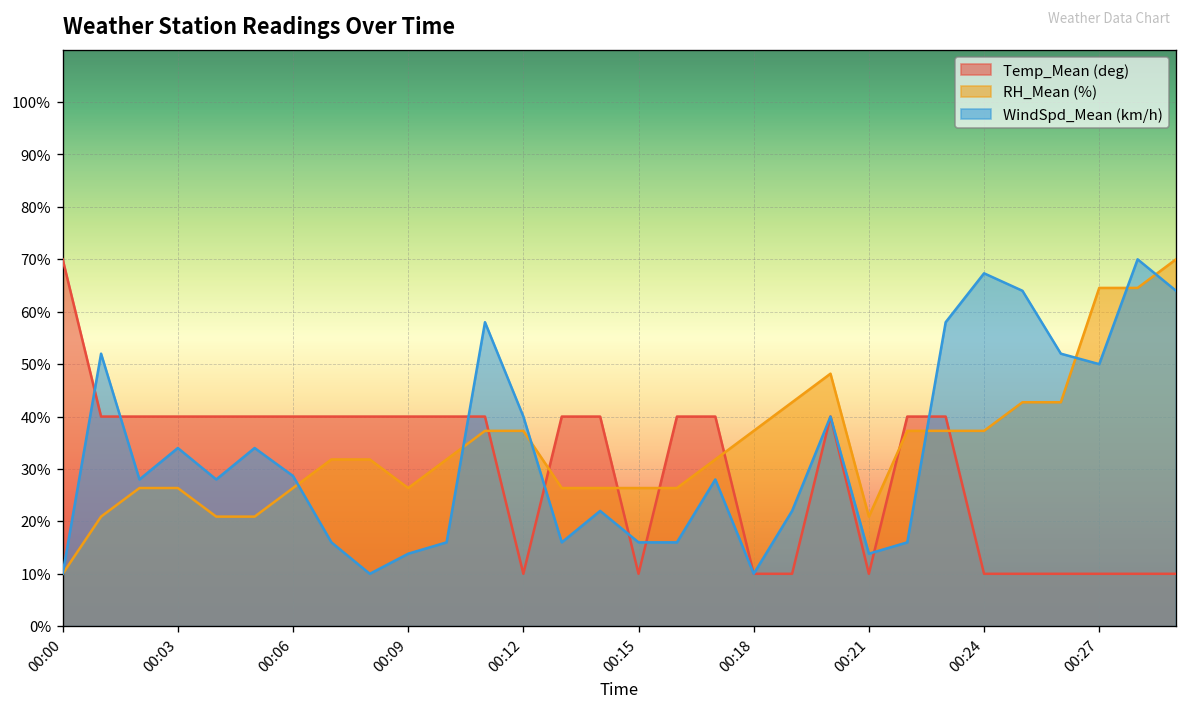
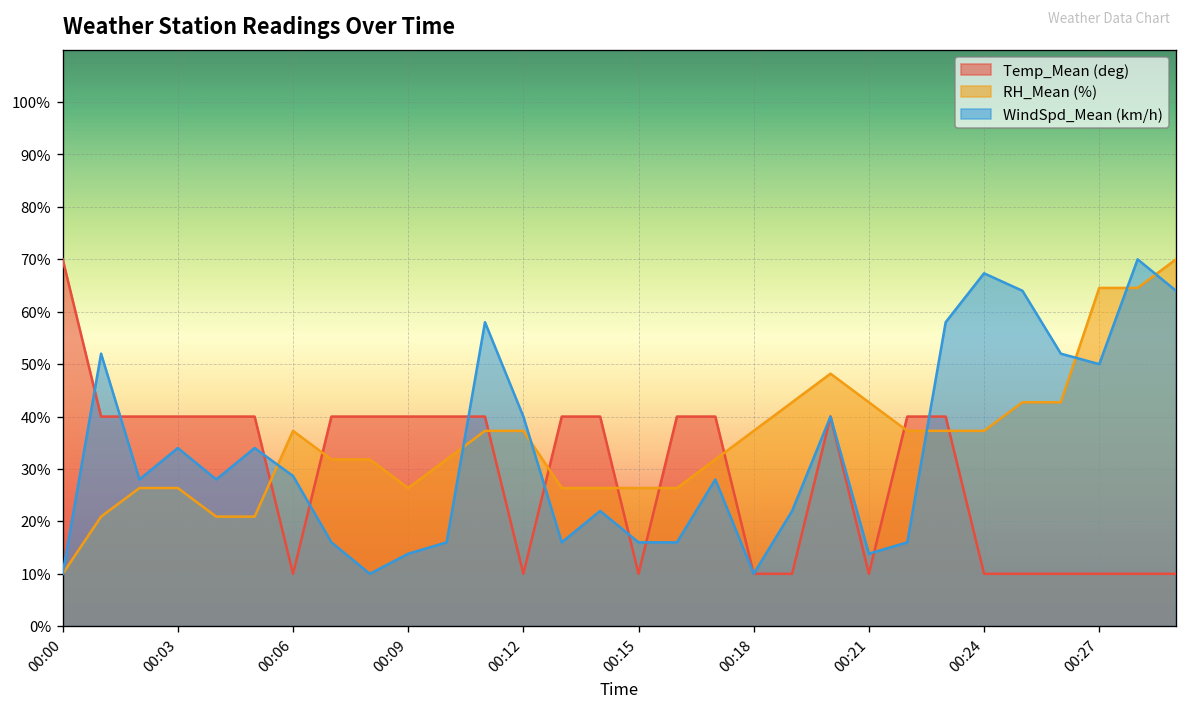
Temp_Mean (deg), 00:06: 40% -> 10%
RH_Mean (%), 00:06: 26% -> 37%
RH_Mean (%), 00:21: 21% -> 43%
